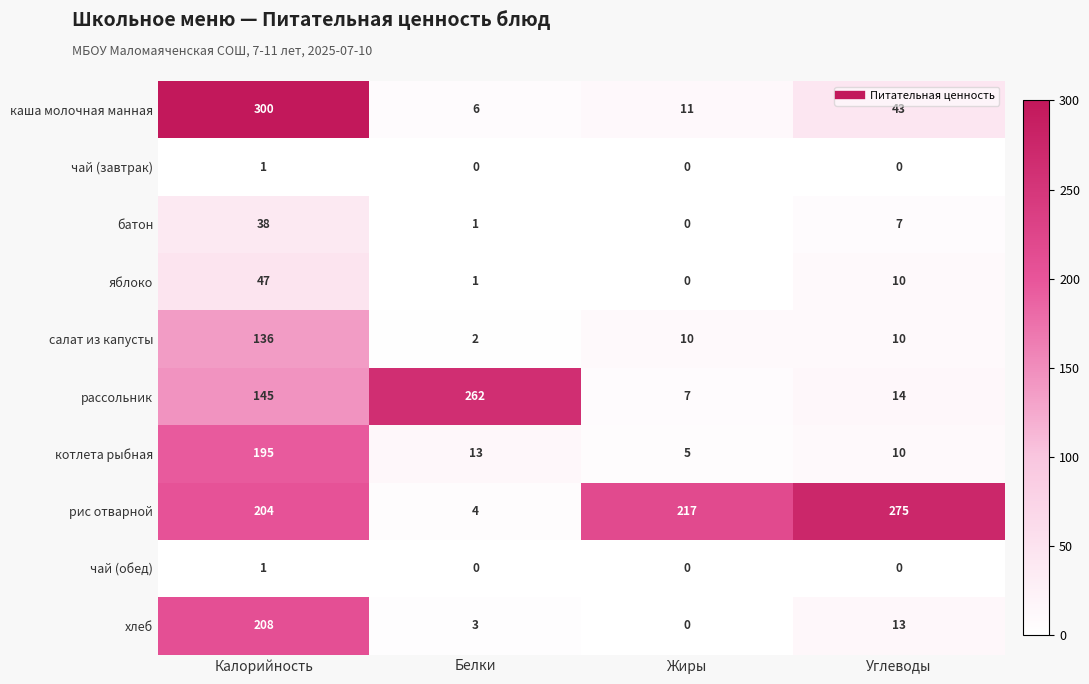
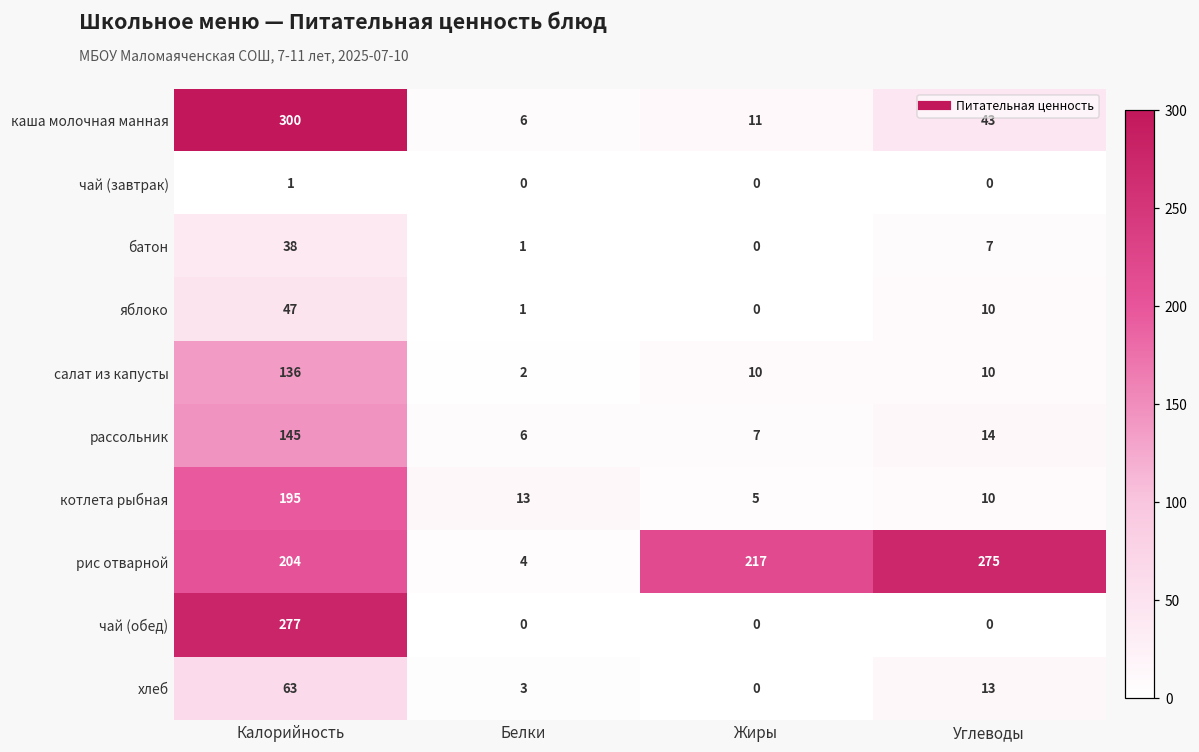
рассольник, Белки: 262 -> 6
чай (обед), Калорийность: 1 -> 277
хлеб, Калорийность: 208 -> 63
